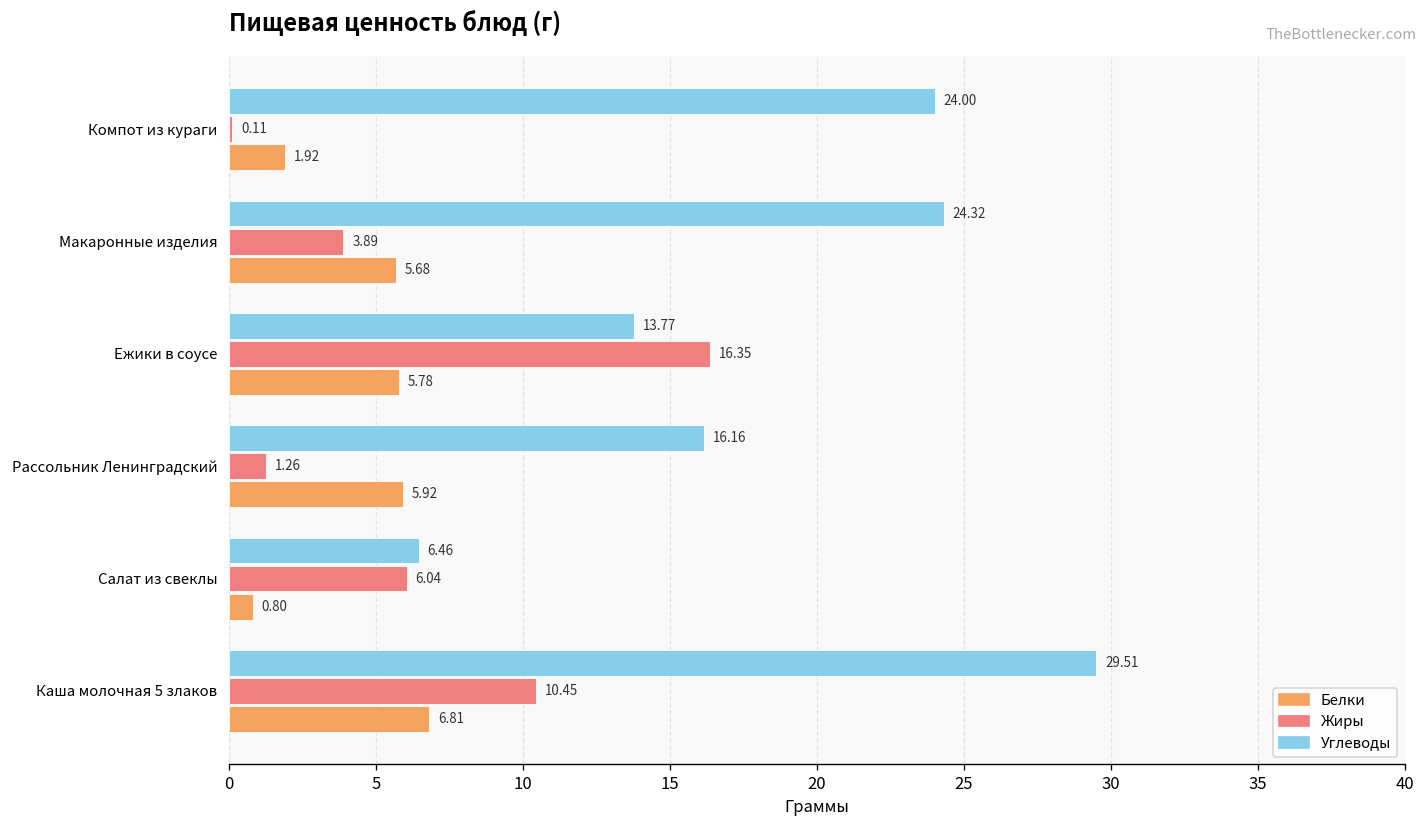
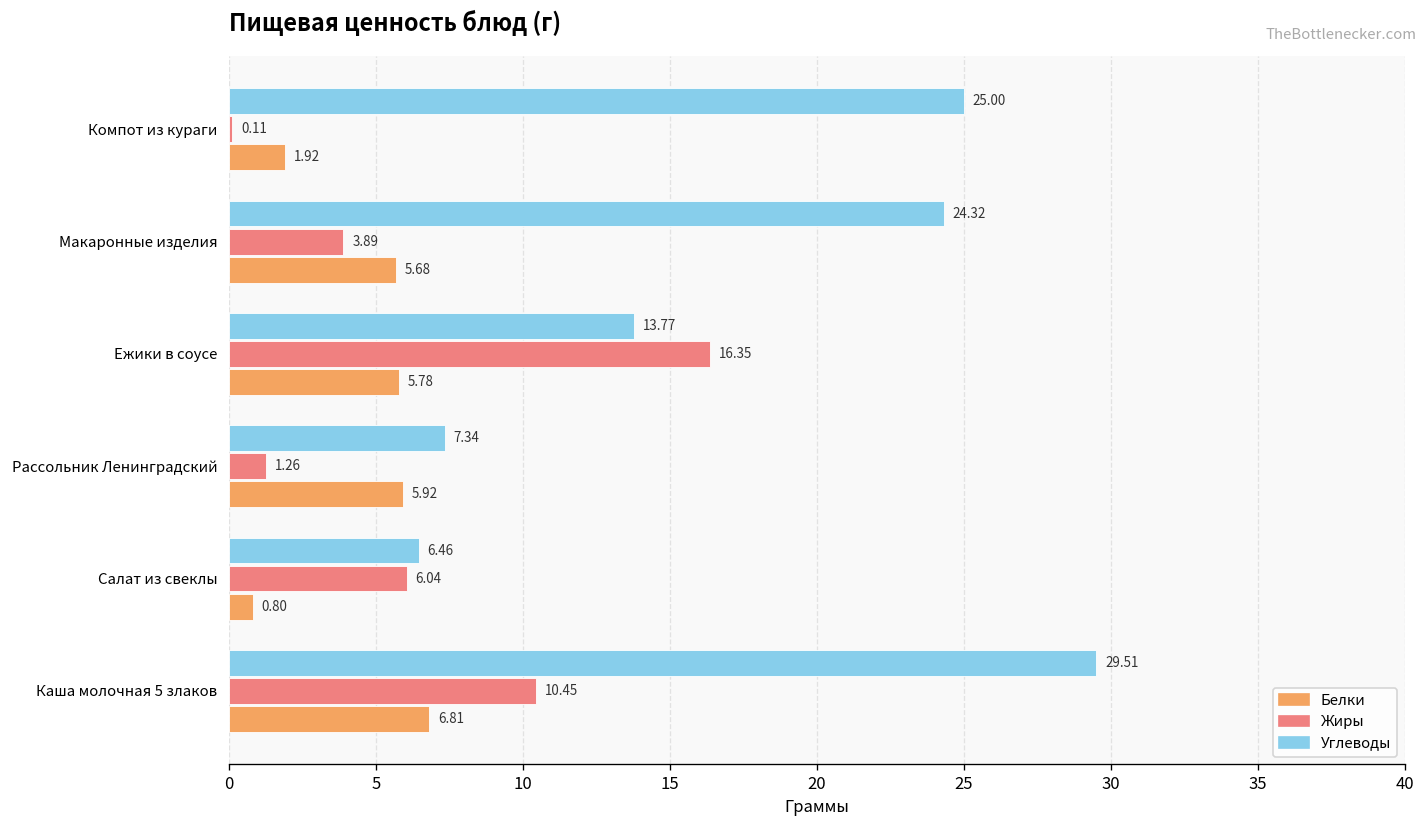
Углеводы, Компот из кураги: 24.00 -> 25.00
Углеводы, Рассольник Ленинградский: 16.16 -> 7.34
